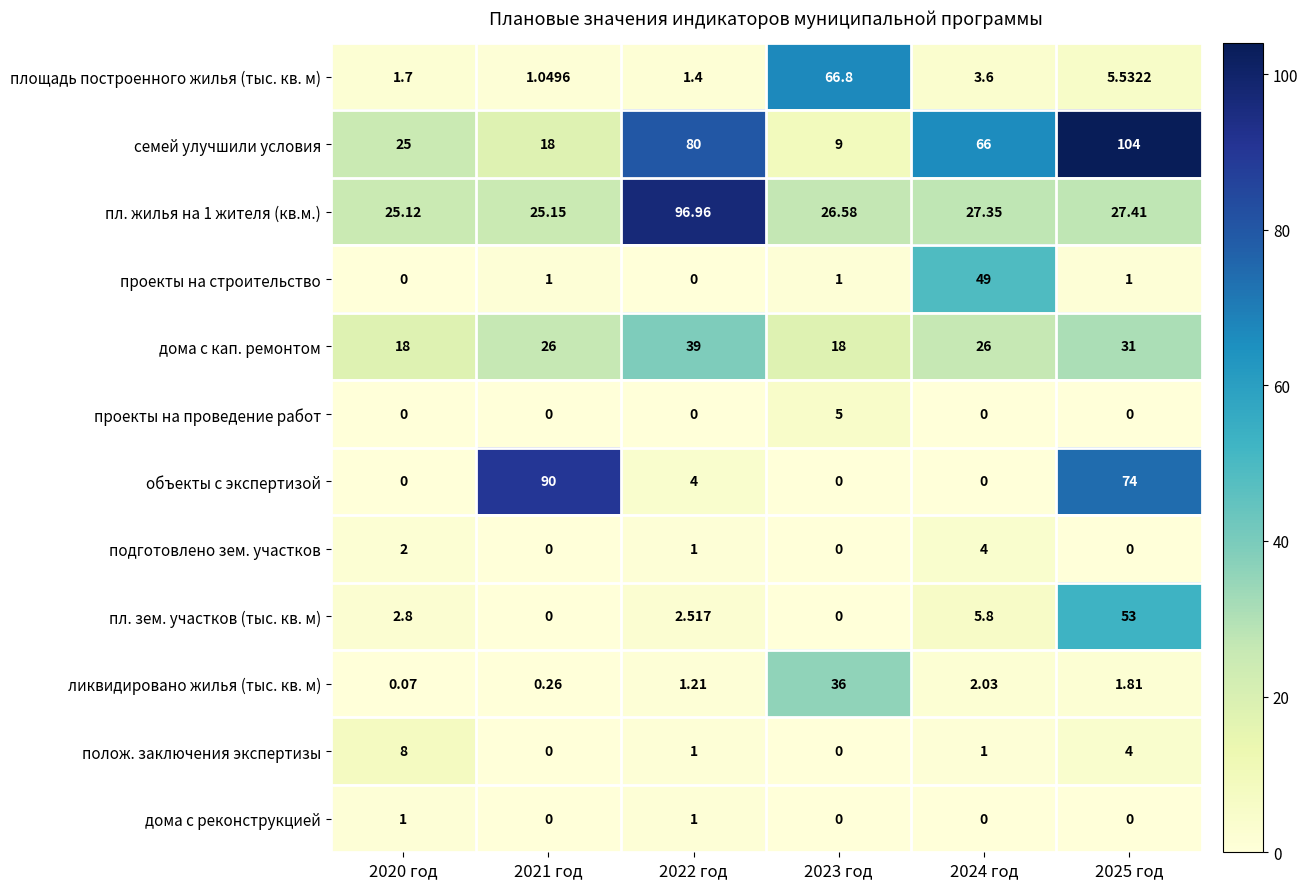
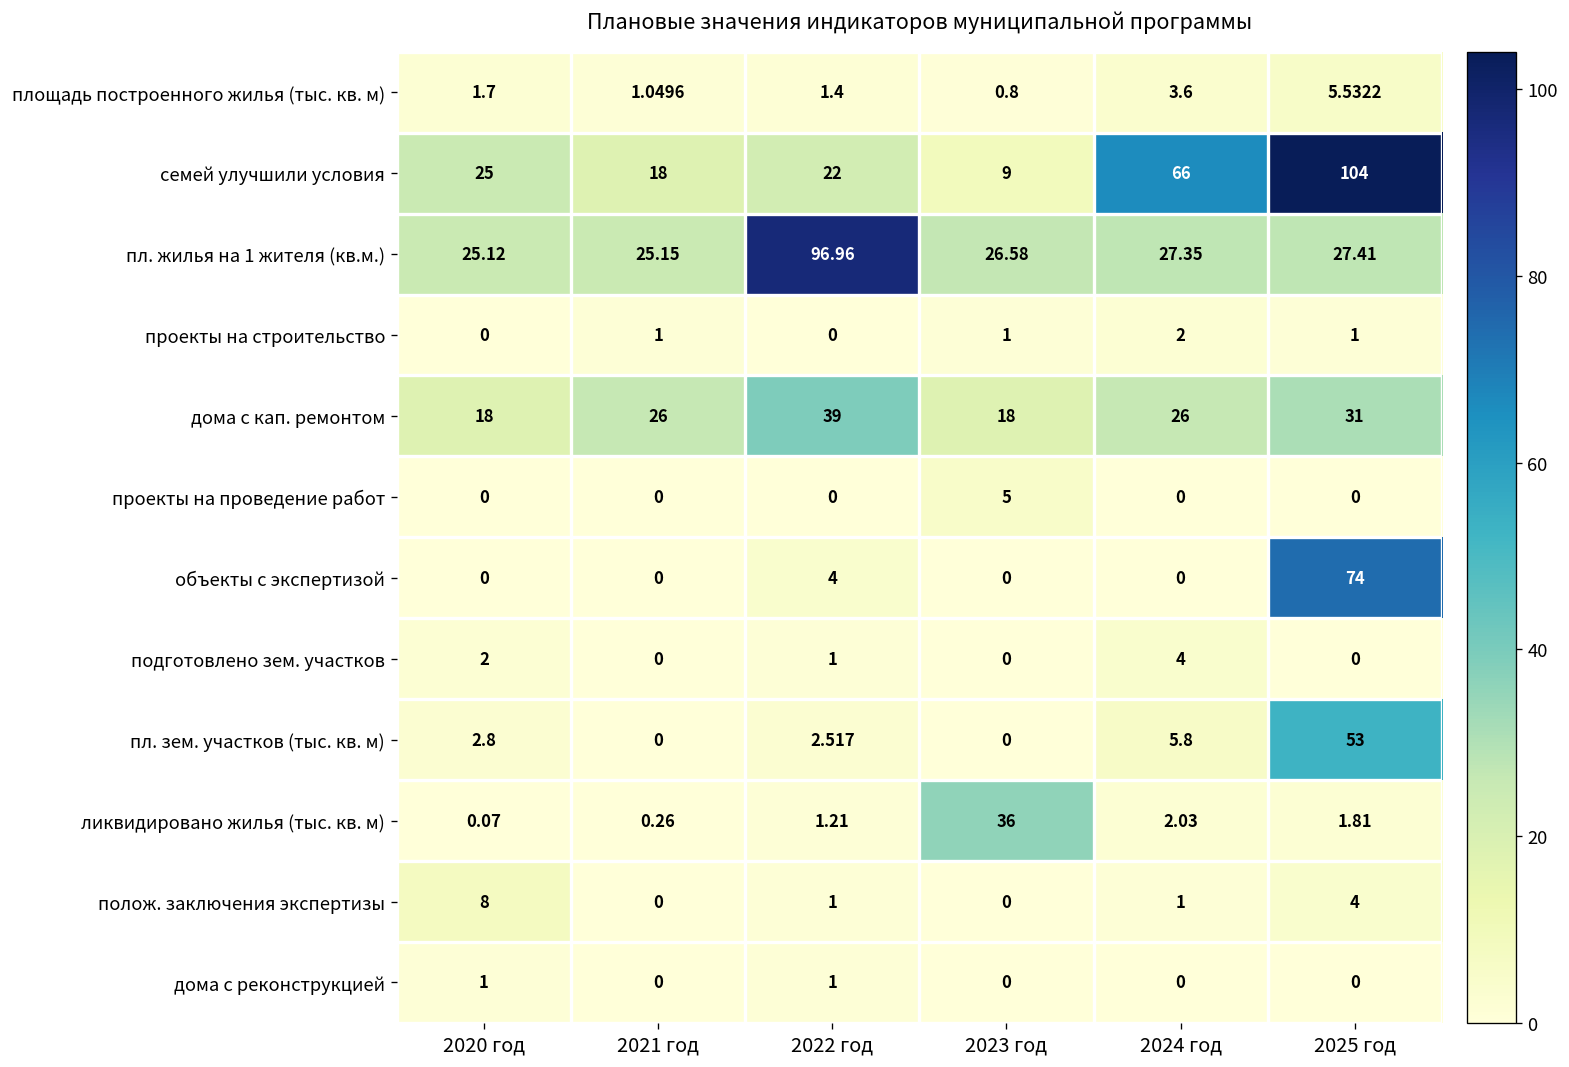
площадь построенного жилья (тыс. кв. м), 2023 год: 66.8 -> 0.8
семей улучшили условия, 2022 год: 80 -> 22
проекты на строительство, 2024 год: 49 -> 2
объекты с экспертизой, 2021 год: 90 -> 0
